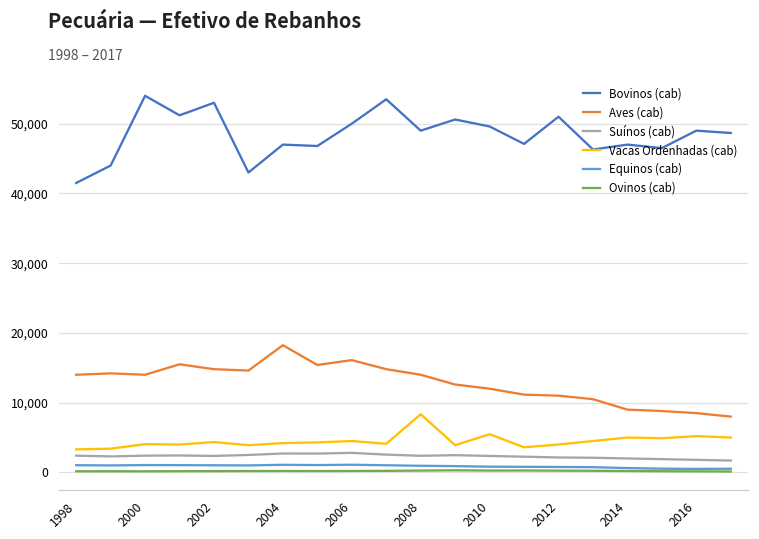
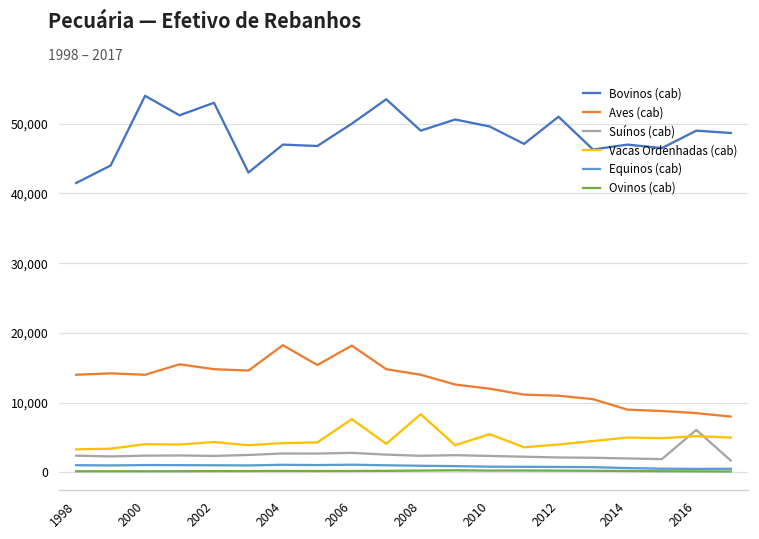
Aves (cab), 2006: 16,000 -> 18,000
Vacas Ordenhadas (cab), 2006: 5,000 -> 8,000
Suínos (cab), 2016: 2,000 -> 6,000
